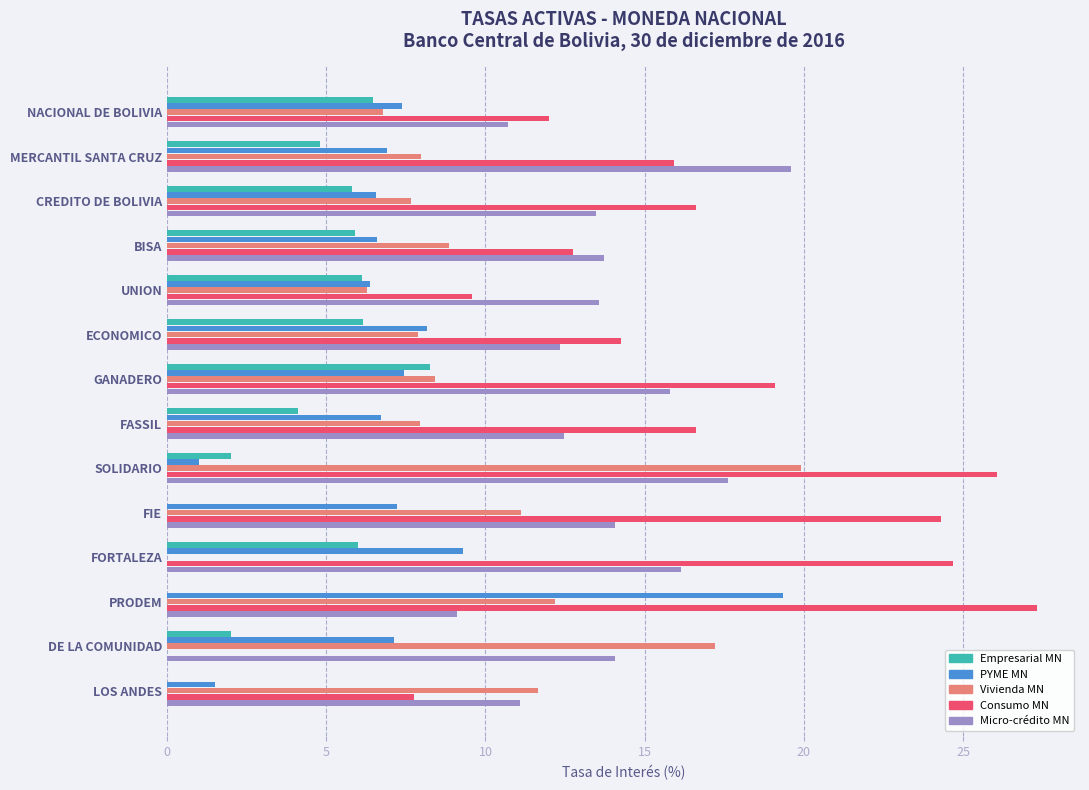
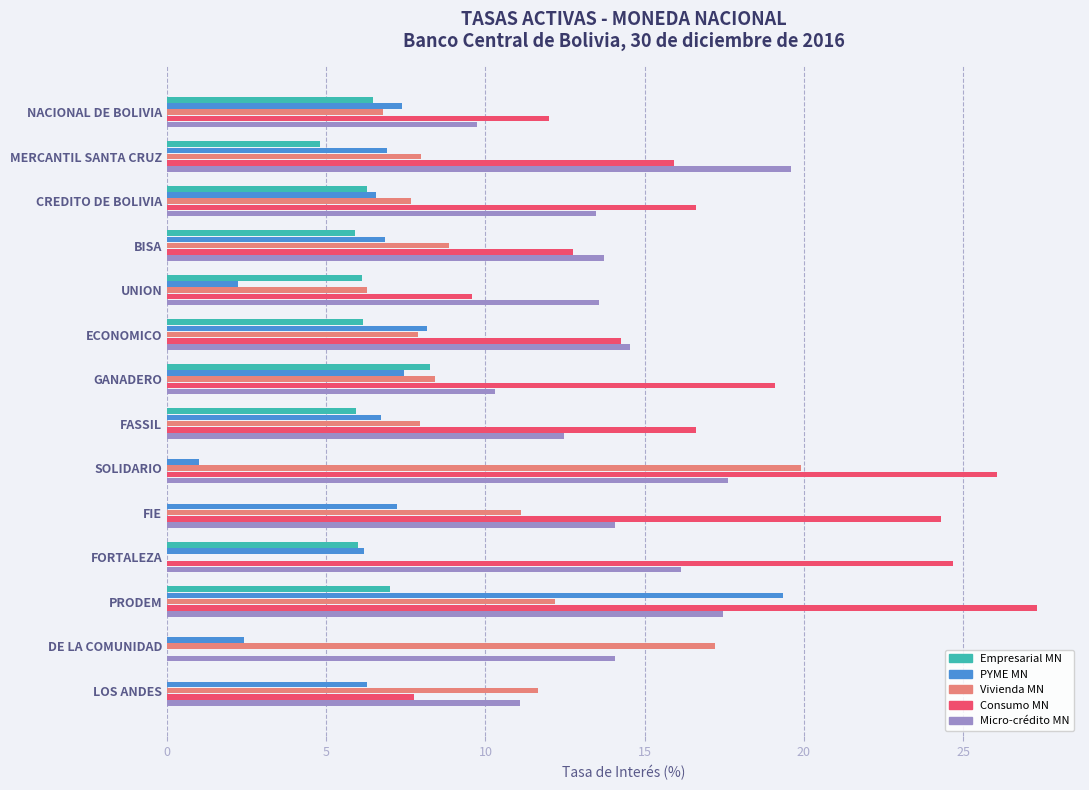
Micro-crédito MN, NACIONAL DE BOLIVIA: 10.7 -> 9.7
Empresarial MN, CREDITO DE BOLIVIA: 5.8 -> 6.3
PYME MN, BISA: 6.6 -> 6.8
PYME MN, UNION: 6.4 -> 2.2
Micro-crédito MN, ECONOMICO: 12.3 -> 14.5
Micro-crédito MN, GANADERO: 15.8 -> 10.3
Empresarial MN, FASSIL: 4.1 -> 5.9
Empresarial MN, SOLIDARIO: 2 -> 0
PYME MN, FORTALEZA: 9.3 -> 6.2
Empresarial MN, PRODEM: 0 -> 7
Micro-crédito MN, PRODEM: 9.1 -> 17.5
Empresarial MN, DE LA COMUNIDAD: 2 -> 0
PYME MN, DE LA COMUNIDAD: 7.1 -> 2.4
PYME MN, LOS ANDES: 1.5 -> 6.3
